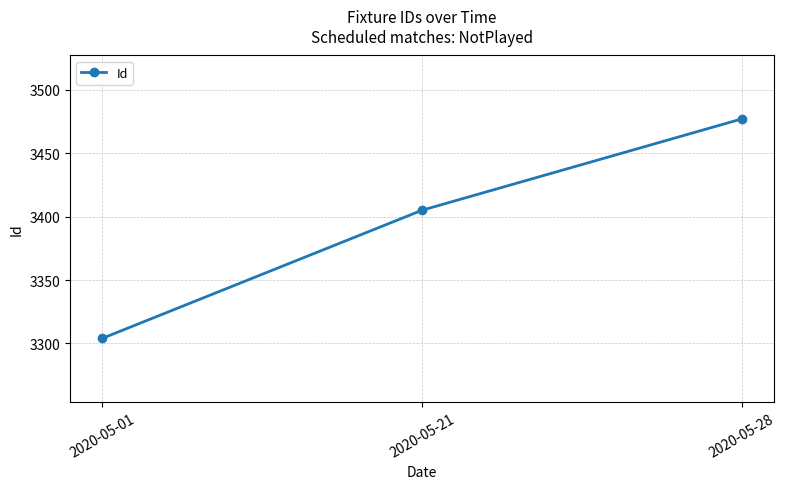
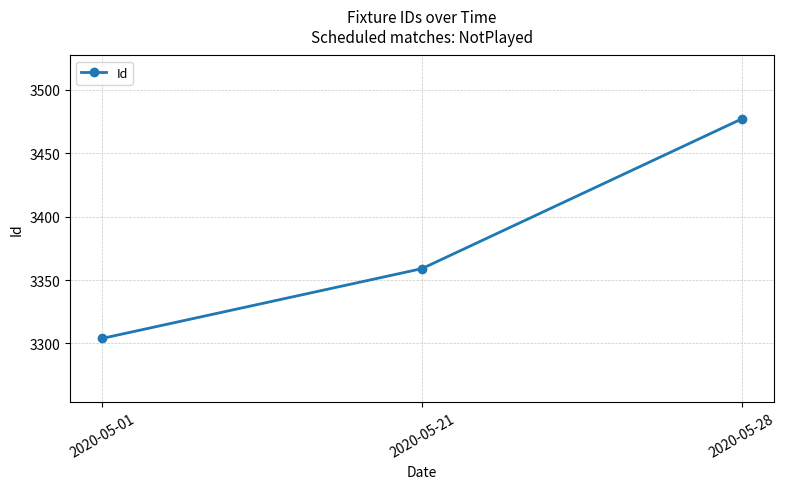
2020-05-21: 3405 -> 3359
